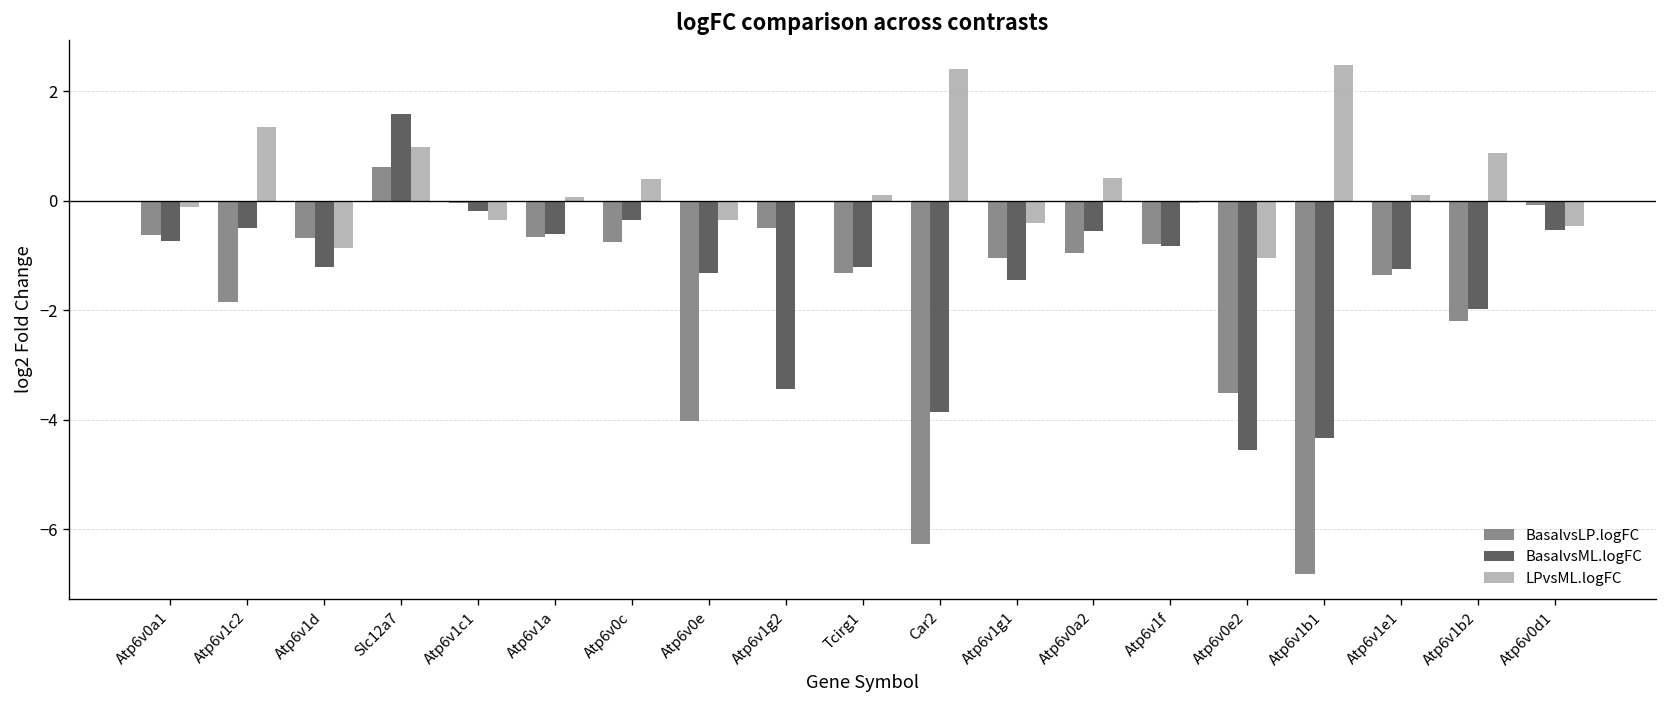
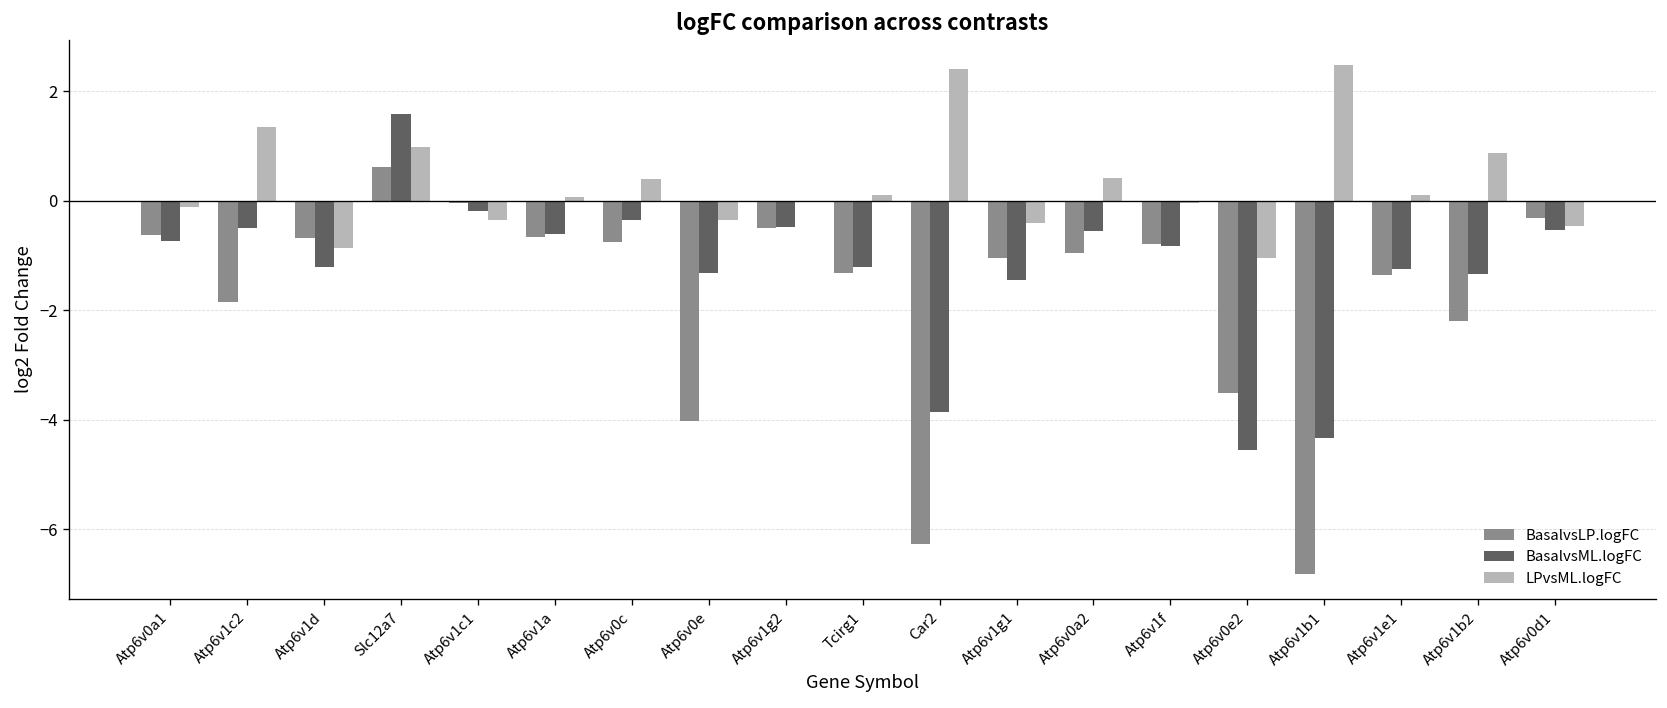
BasalvsML.logFC, Atp6v1g2: -3.4 -> -0.5
BasalvsML.logFC, Atp6v1b2: -2.0 -> -1.3
BasalvsLP.logFC, Atp6v0d1: -0.1 -> -0.3
